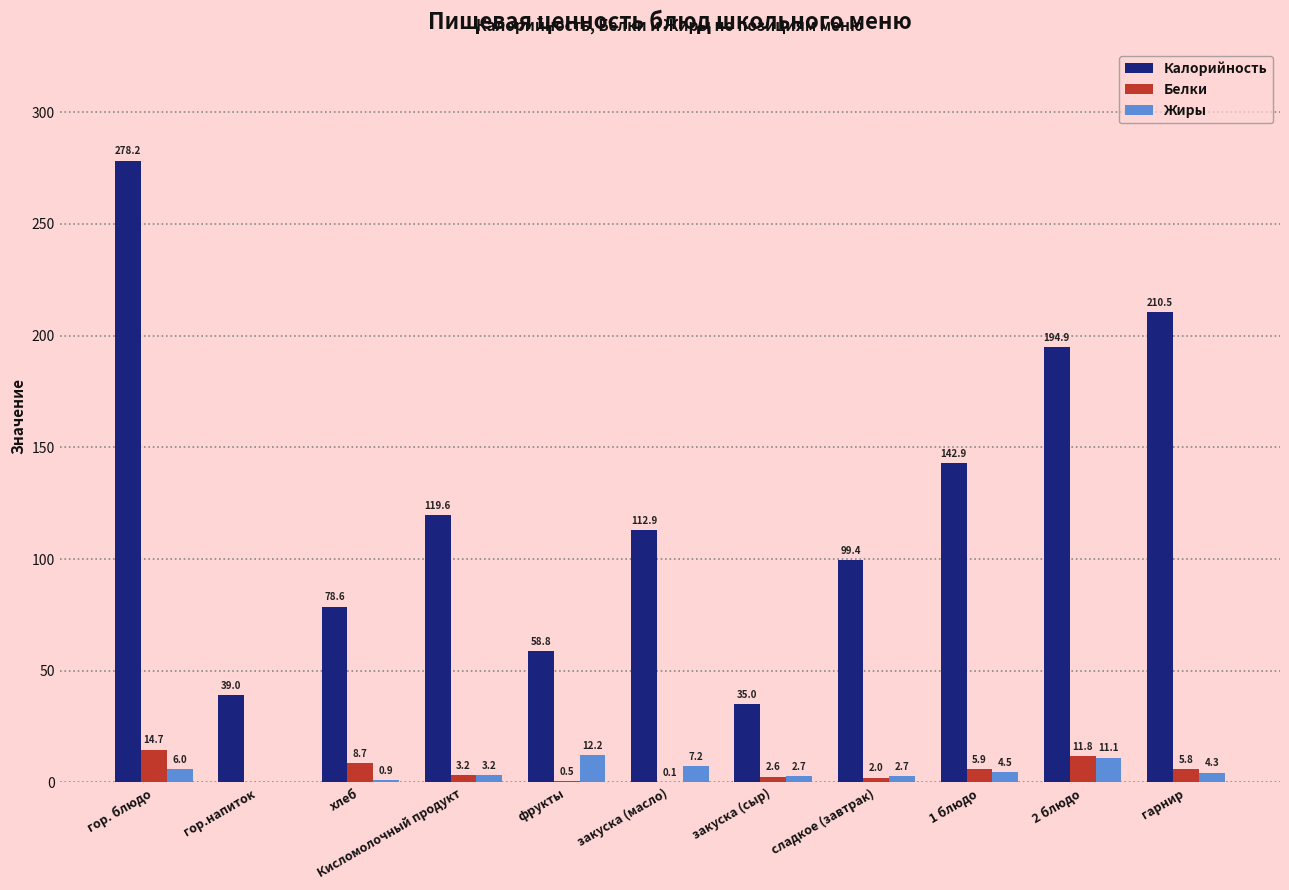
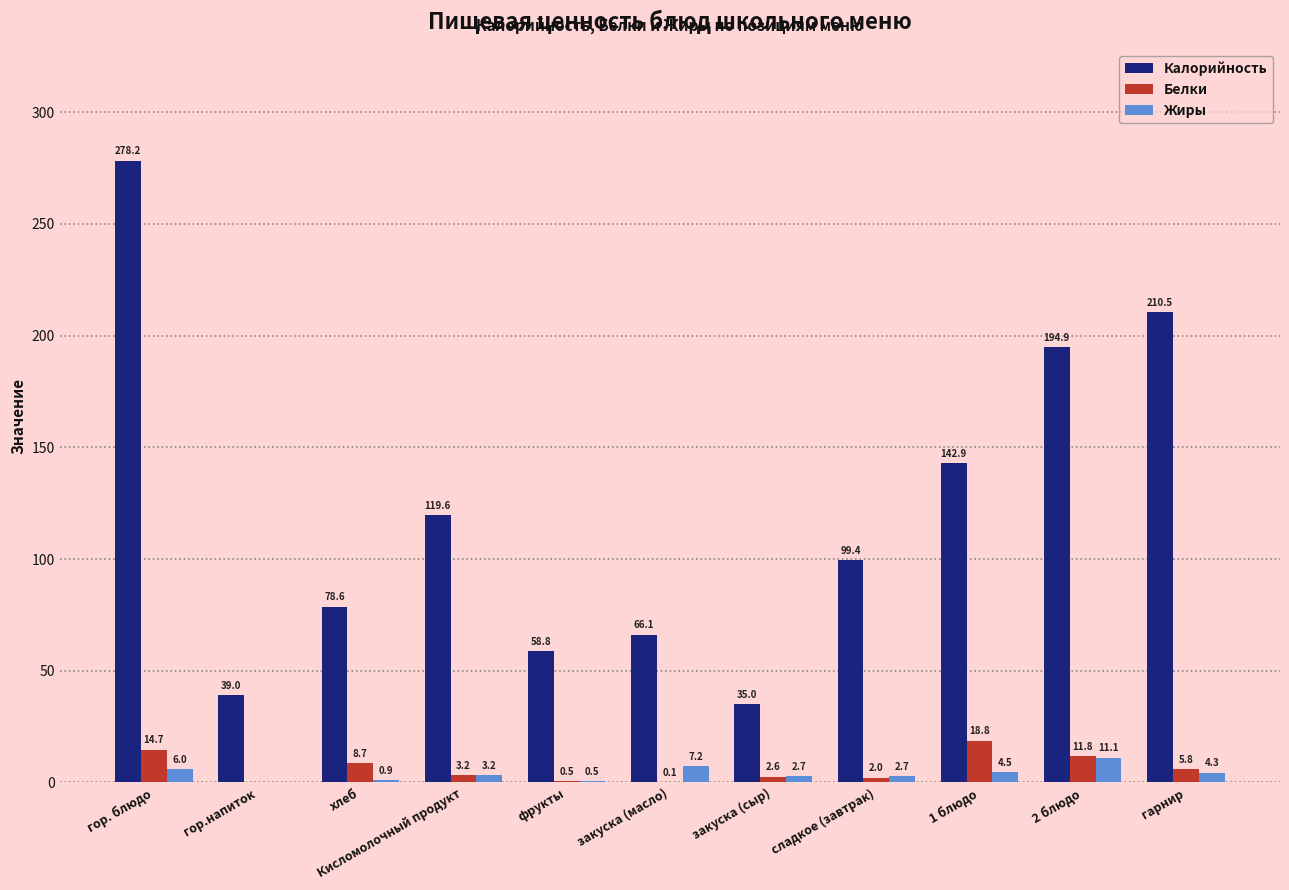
Жиры, фрукты: 12.2 -> 0.5
Калорийность, закуска (масло): 112.9 -> 66.1
Белки, 1 блюдо: 5.9 -> 18.8
